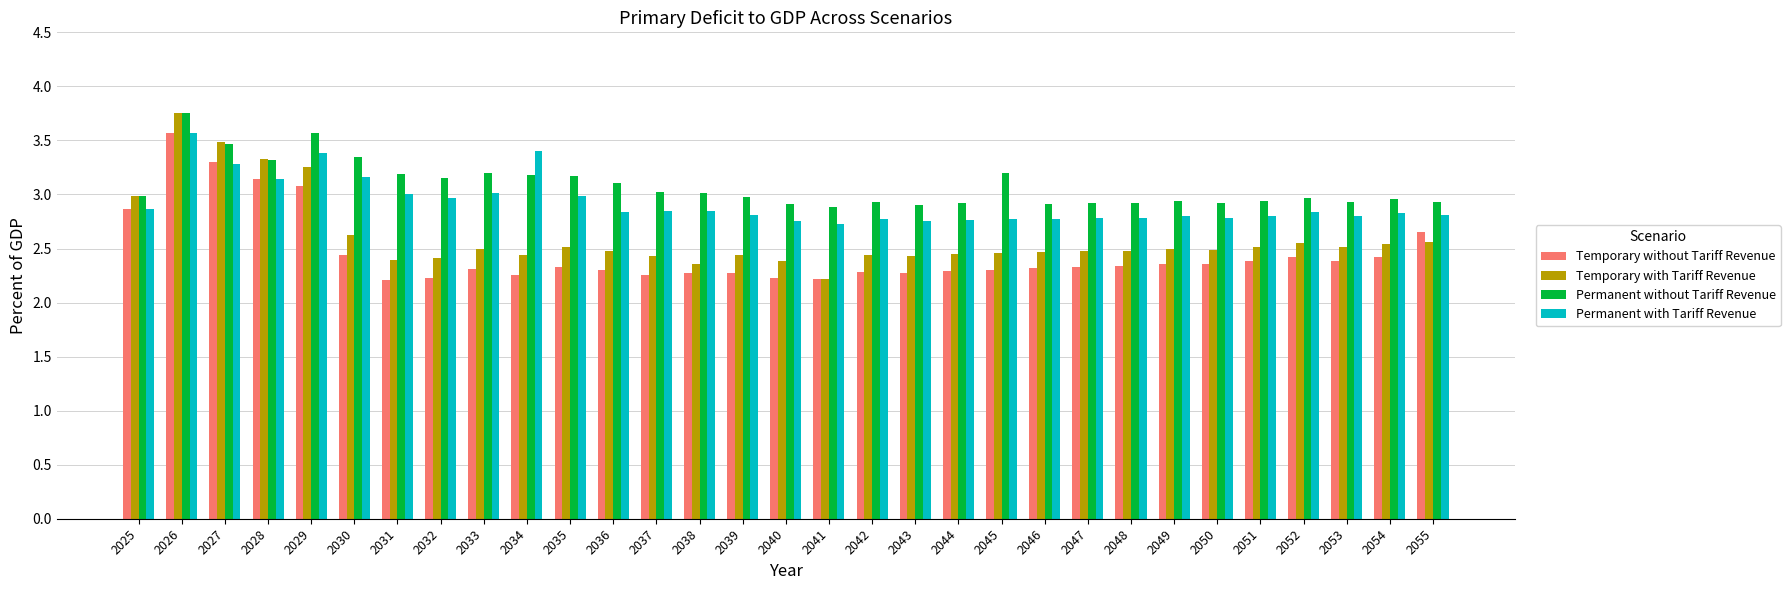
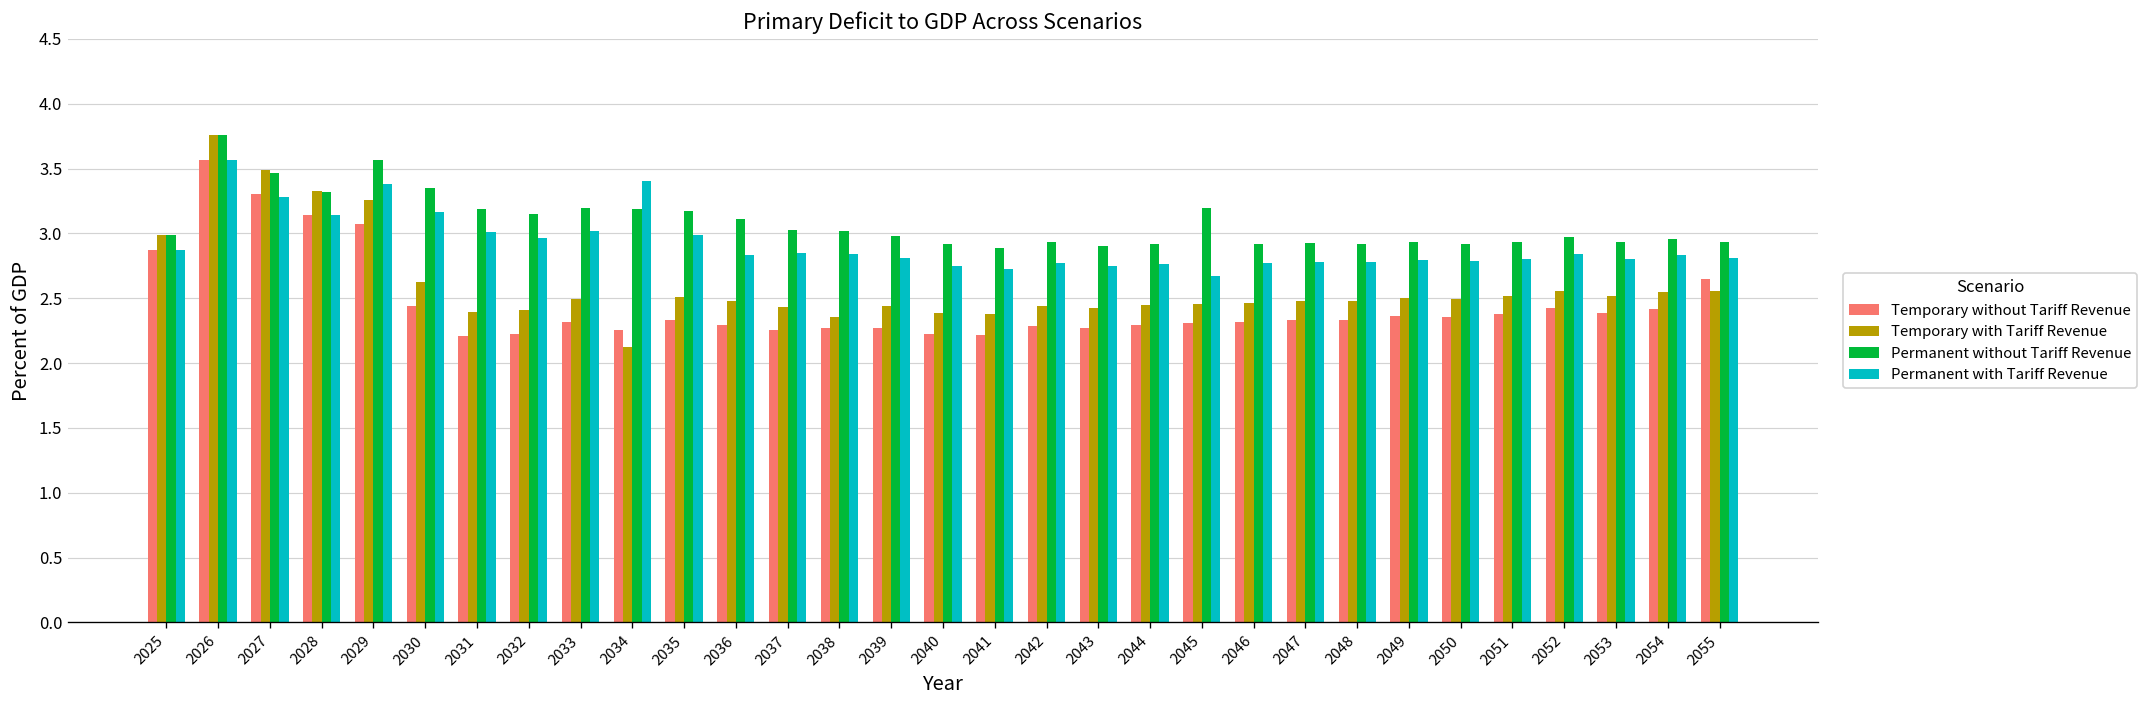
Temporary with Tariff Revenue, 2034: 2.44 -> 2.12
Temporary with Tariff Revenue, 2041: 2.21 -> 2.38
Permanent with Tariff Revenue, 2045: 2.77 -> 2.67
